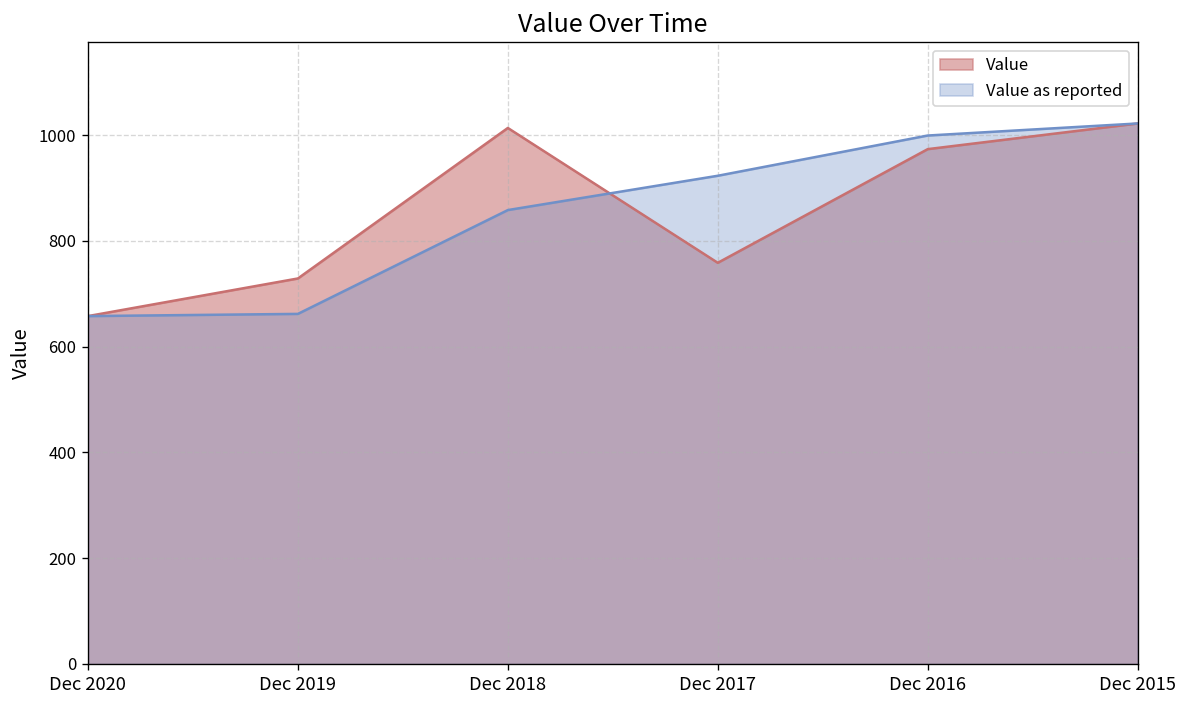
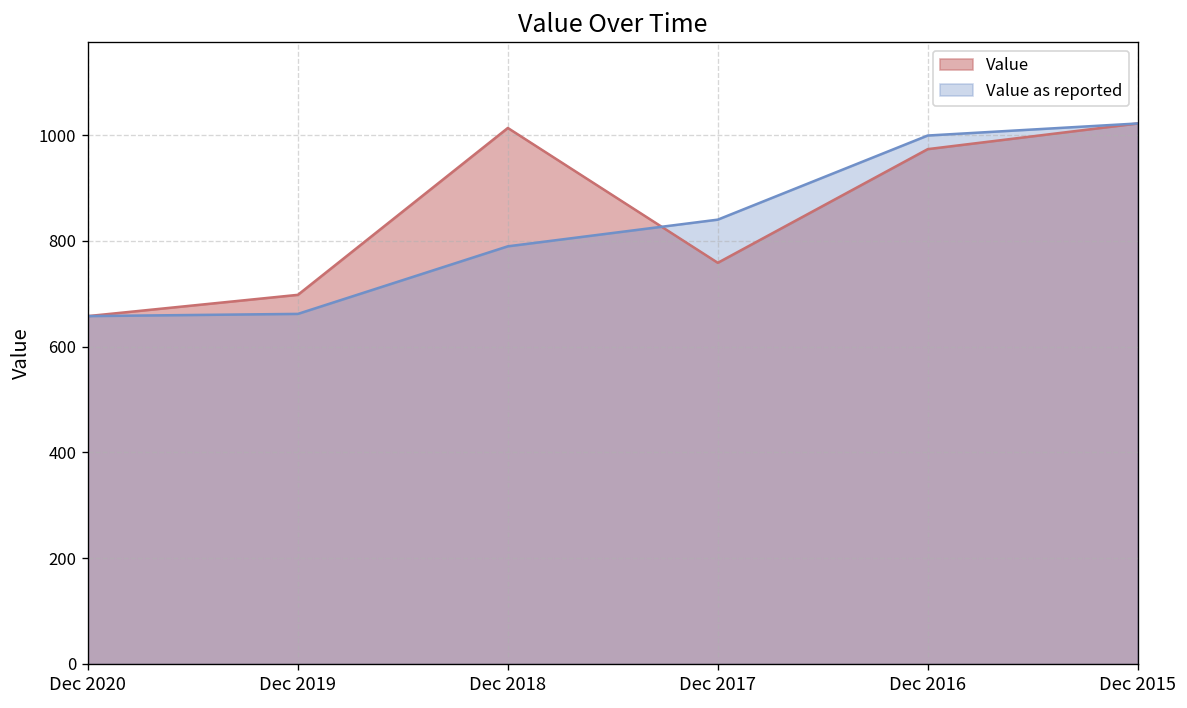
Value, Dec 2019: 730 -> 700
Value as reported, Dec 2018: 860 -> 790
Value as reported, Dec 2017: 920 -> 840
